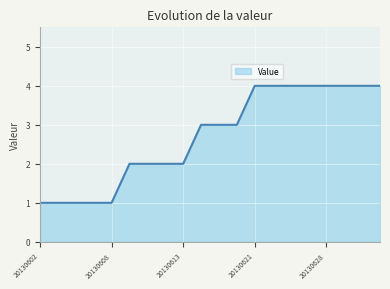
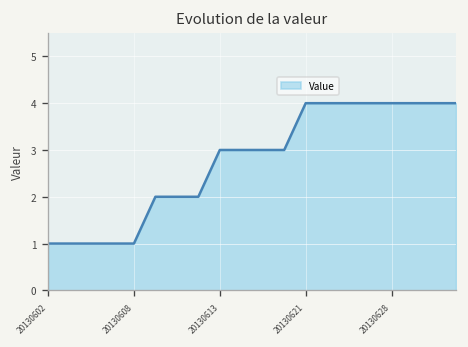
20130613: 2 -> 3
